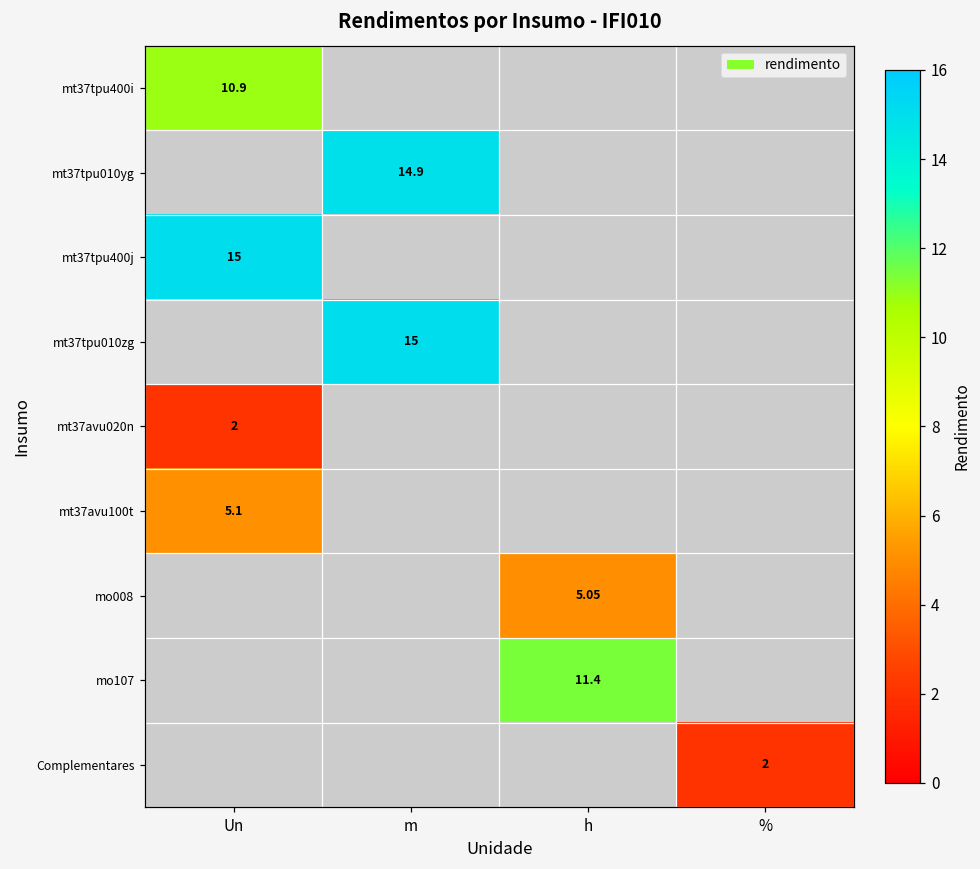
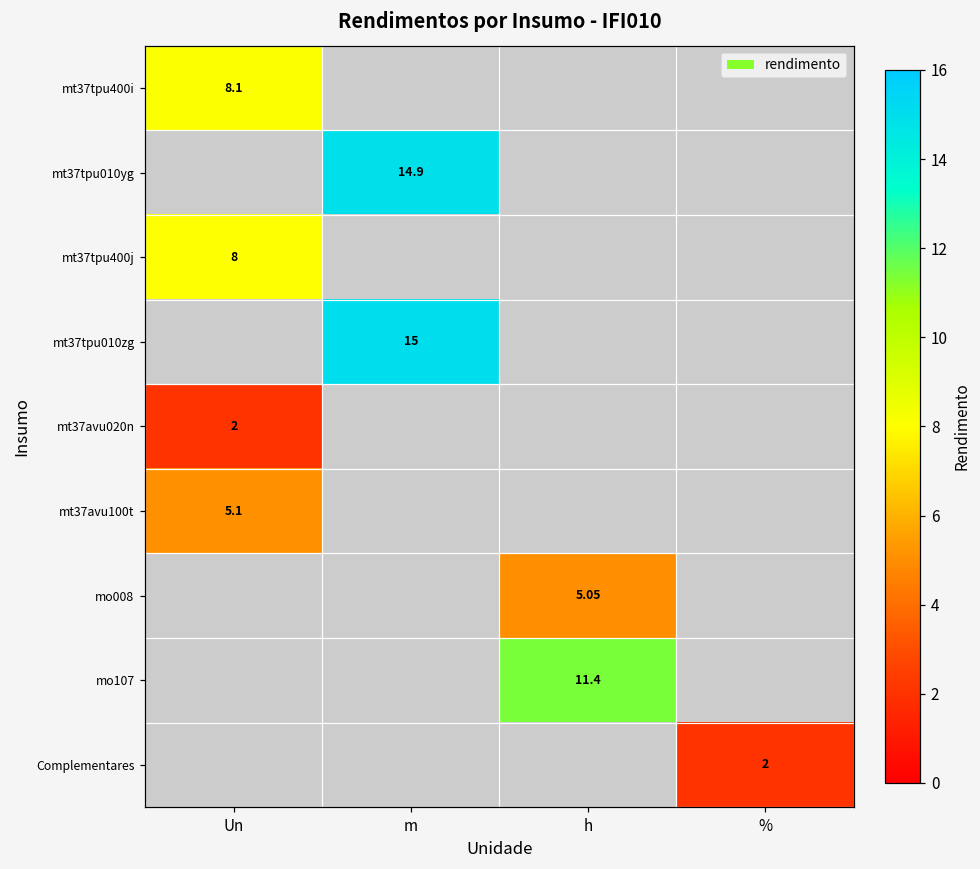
mt37tpu400i, Un: 10.9 -> 8.1
mt37tpu400j, Un: 15 -> 8
